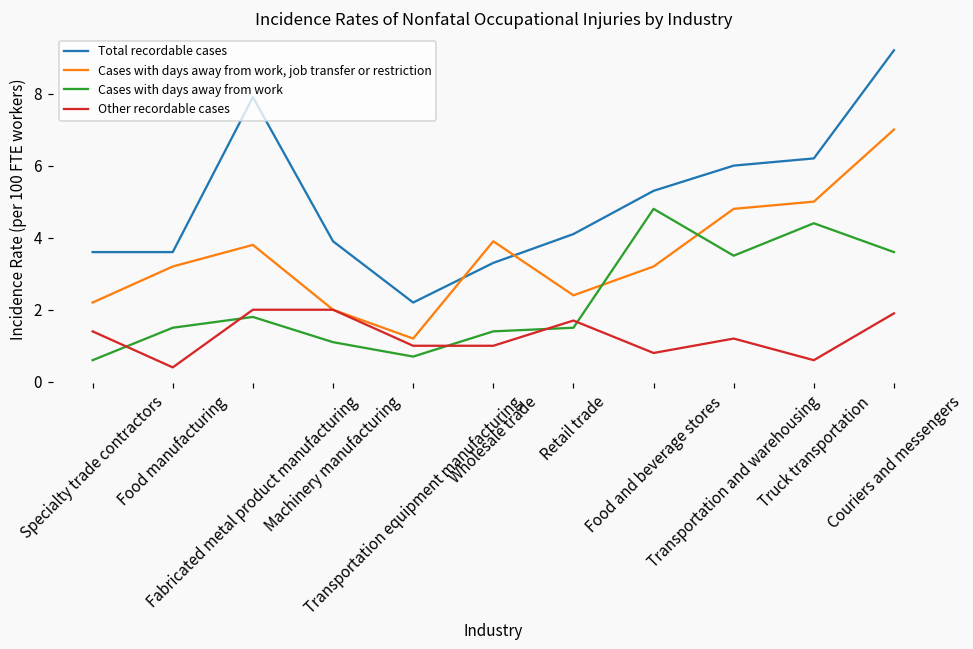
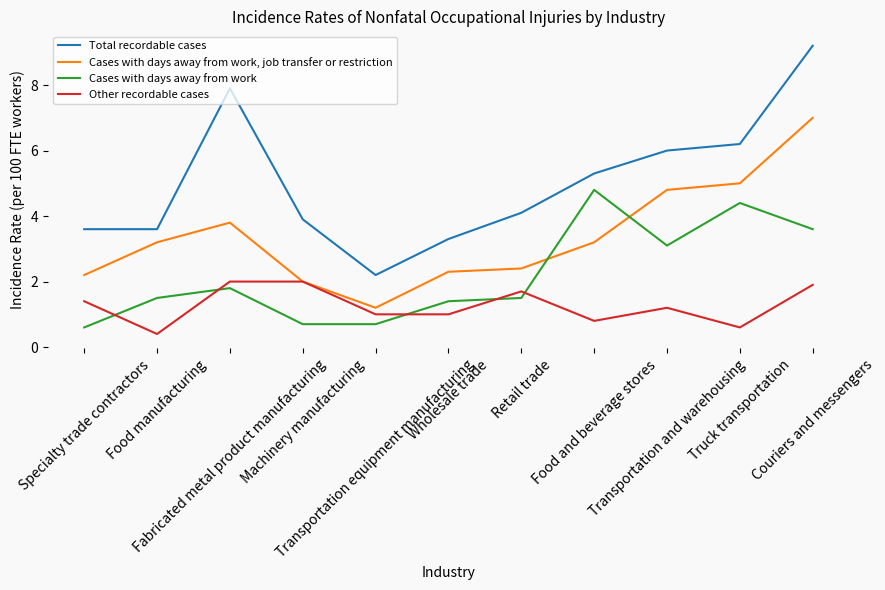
Cases with days away from work, Machinery manufacturing: 1.1 -> 0.7
Cases with days away from work, job transfer or restriction, Wholesale trade: 3.9 -> 2.3
Cases with days away from work, Transportation and warehousing: 3.5 -> 3.1
